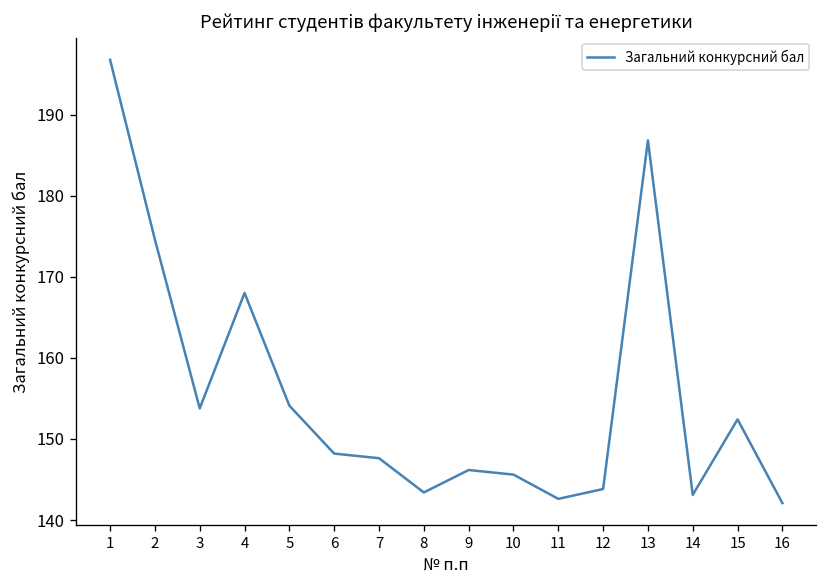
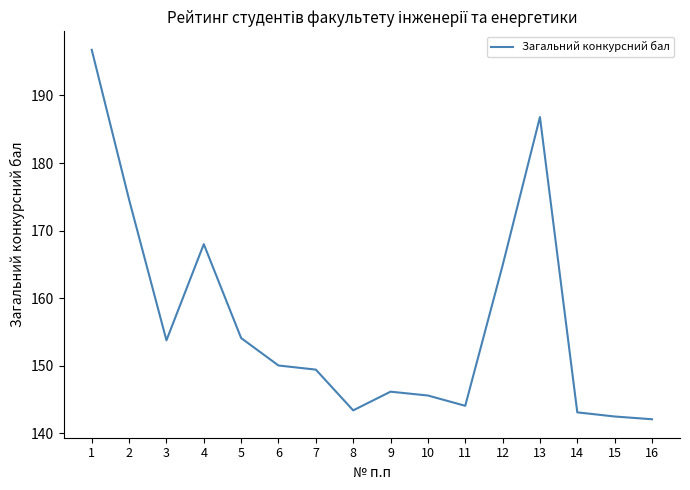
6: 148 -> 150
7: 148 -> 149
11: 143 -> 144
12: 144 -> 165
15: 152 -> 142
